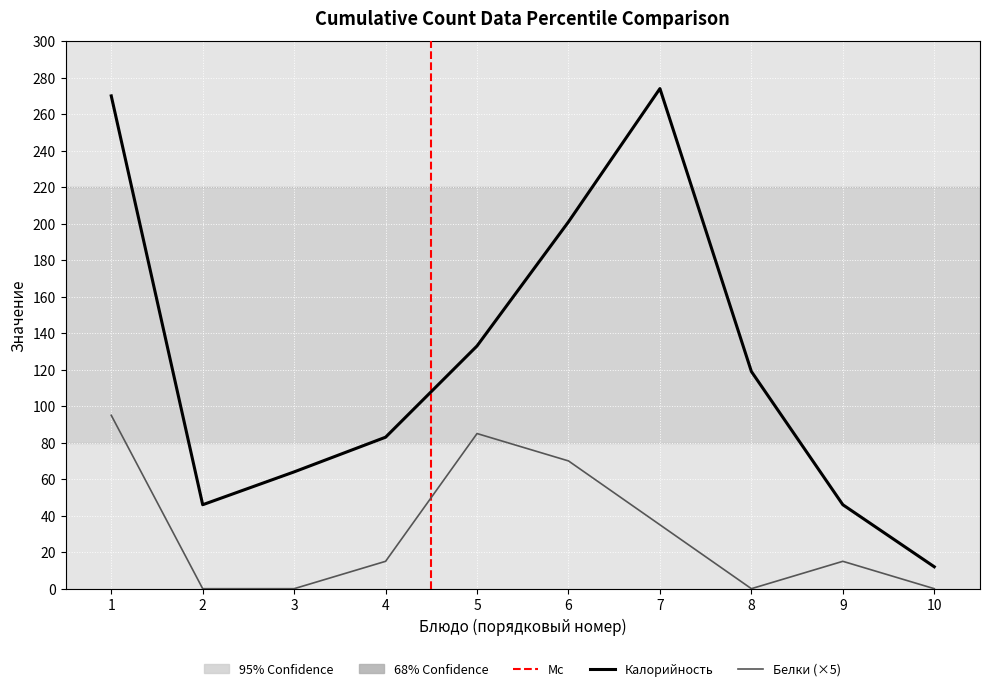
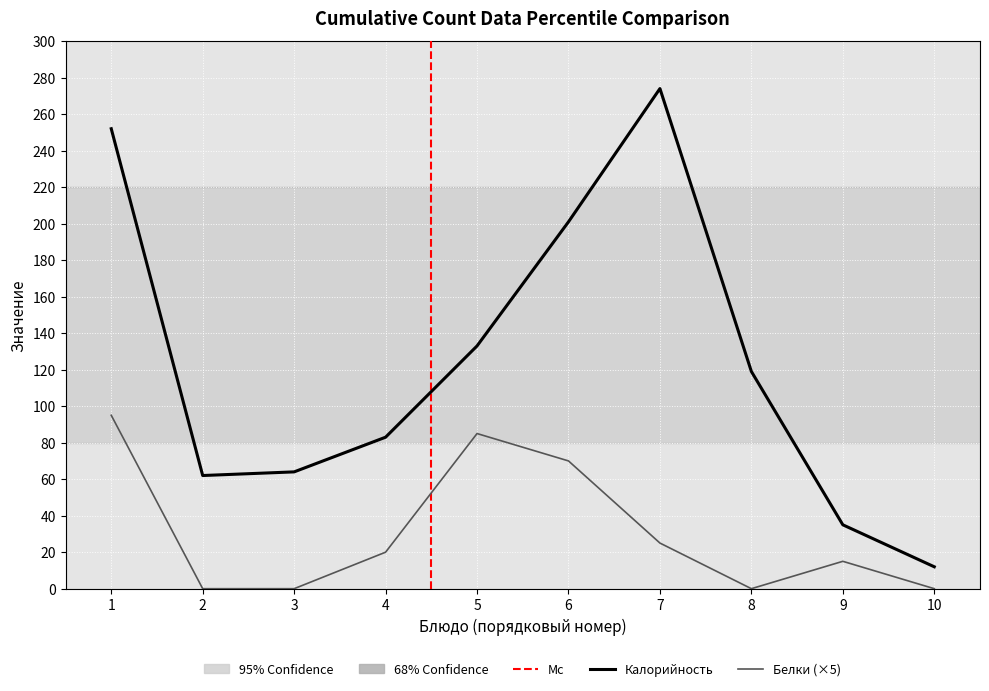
Калорийность, 1: 270 -> 252
Калорийность, 2: 46 -> 62
Белки (×5), 4: 15 -> 20
Белки (×5), 7: 35 -> 25
Калорийность, 9: 46 -> 35
